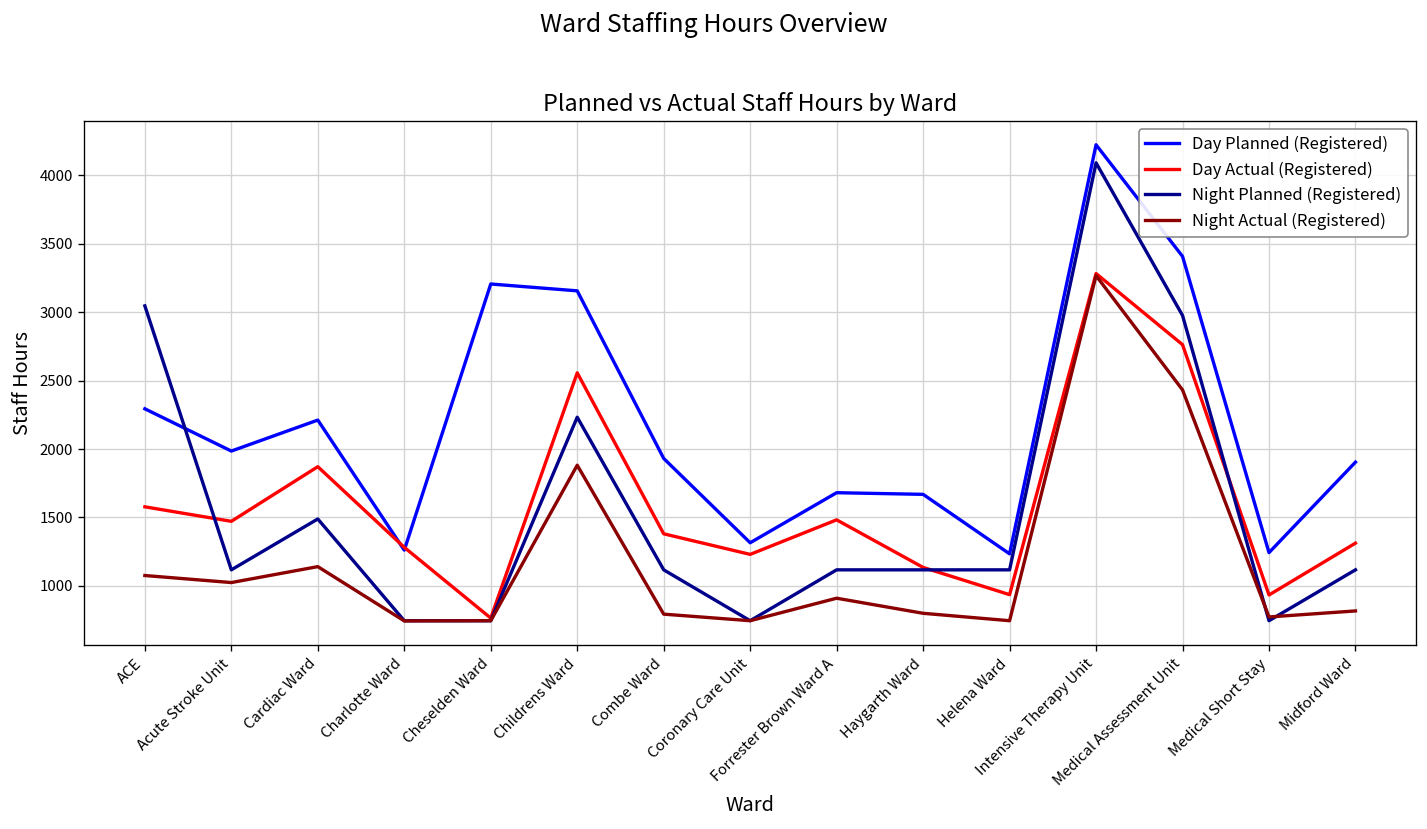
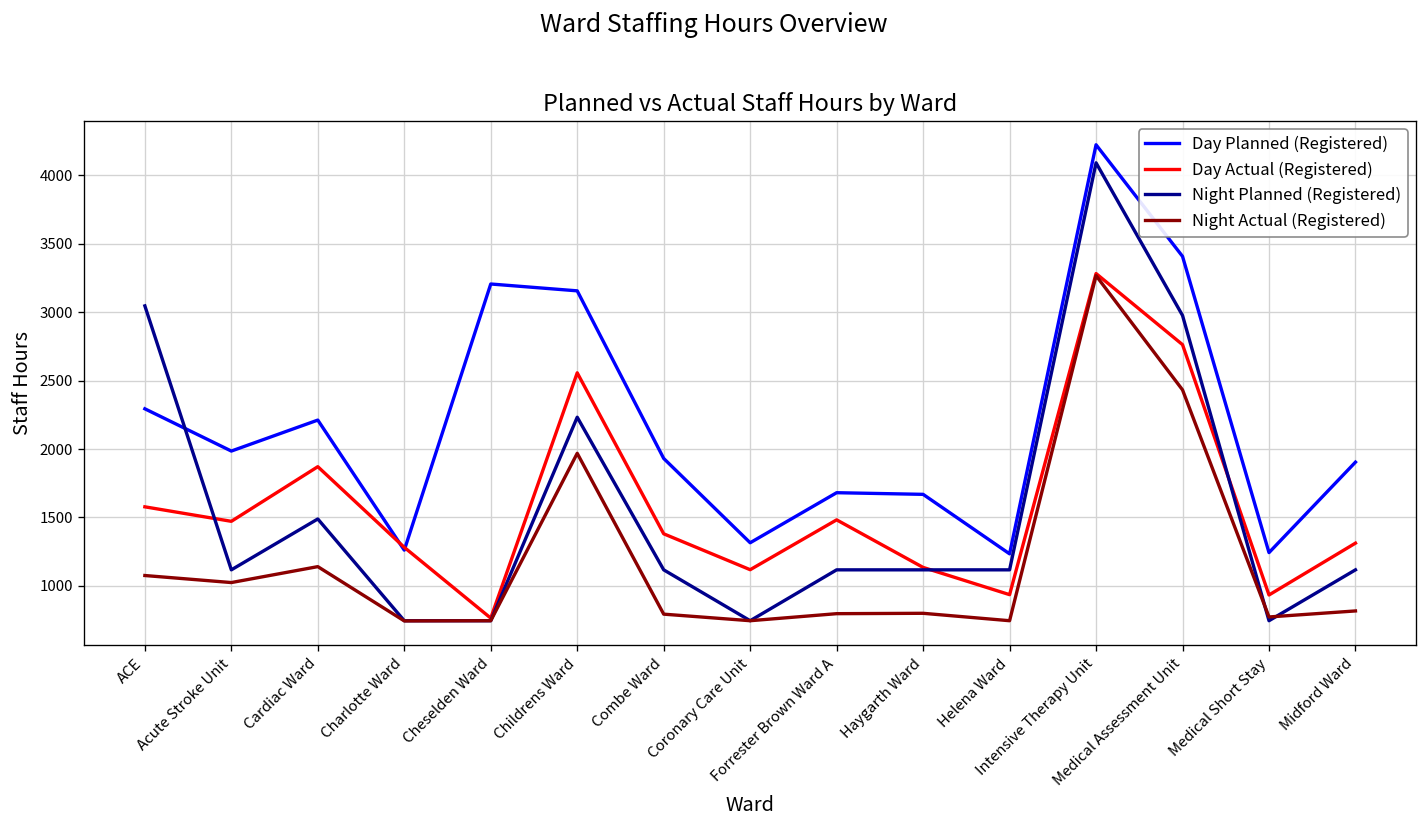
Night Actual (Registered), Childrens Ward: 1880 -> 1970
Day Actual (Registered), Coronary Care Unit: 1230 -> 1120
Night Actual (Registered), Forrester Brown Ward A: 910 -> 800
